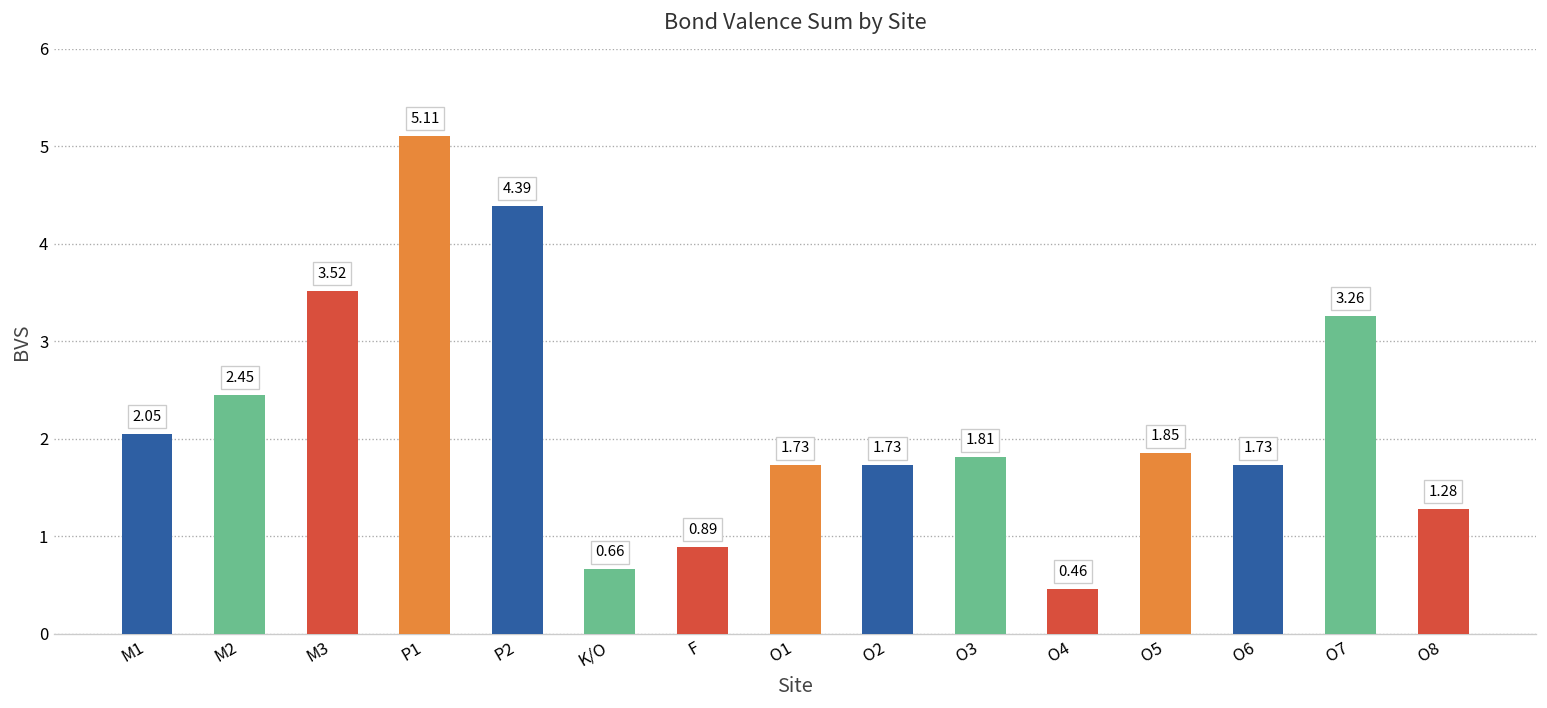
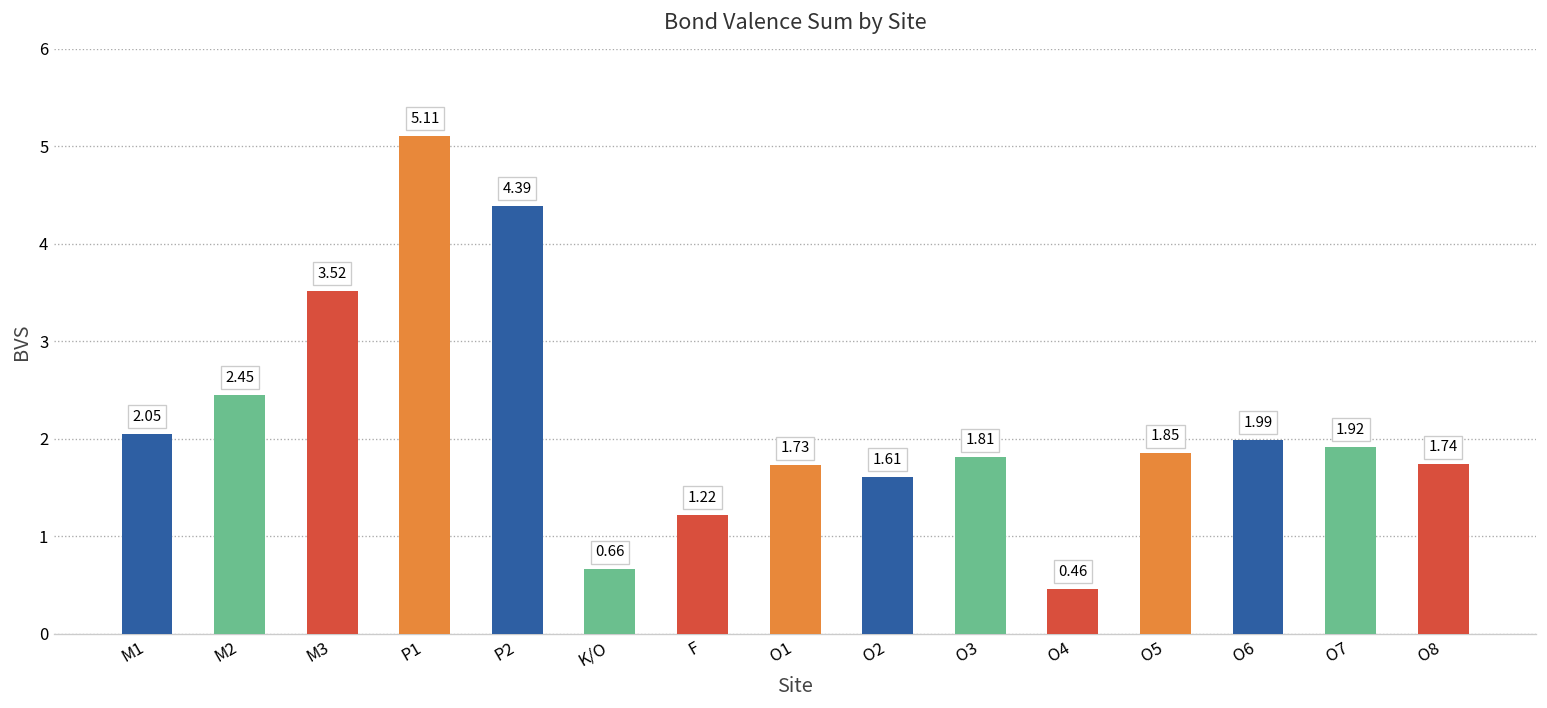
F: 0.89 -> 1.22
O2: 1.73 -> 1.61
O6: 1.73 -> 1.99
O7: 3.26 -> 1.92
O8: 1.28 -> 1.74
